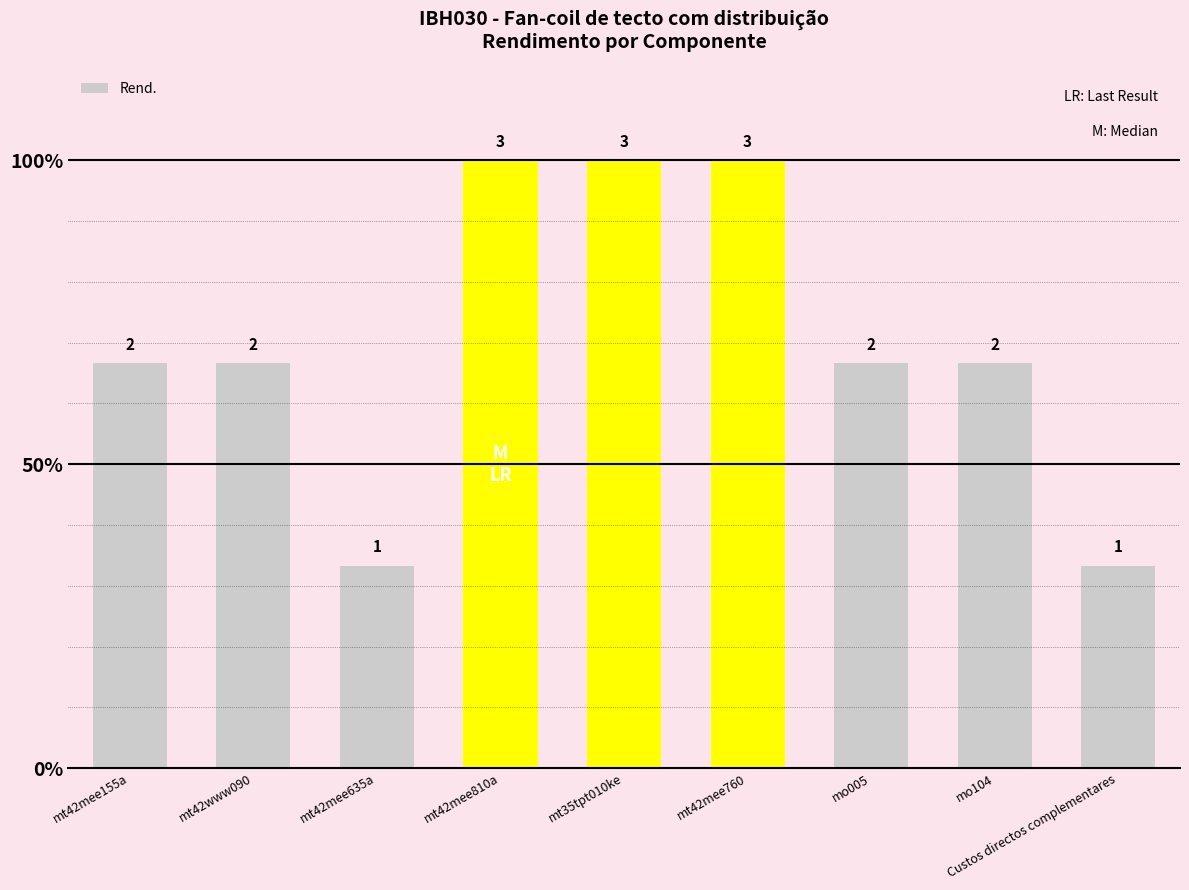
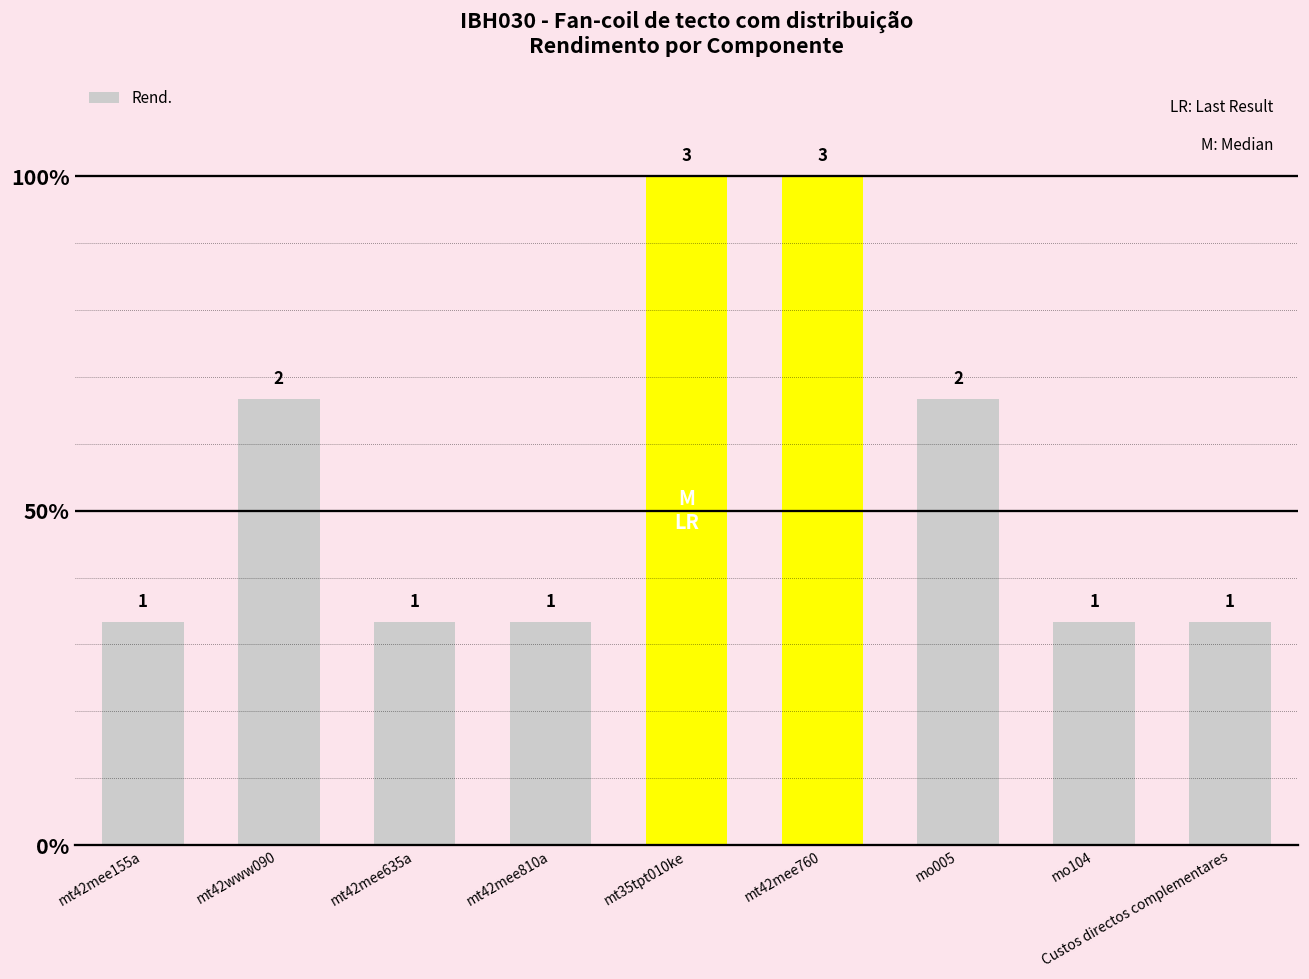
mt42mee155a: 2 -> 1
mt42mee810a: 3 -> 1
mo104: 2 -> 1
